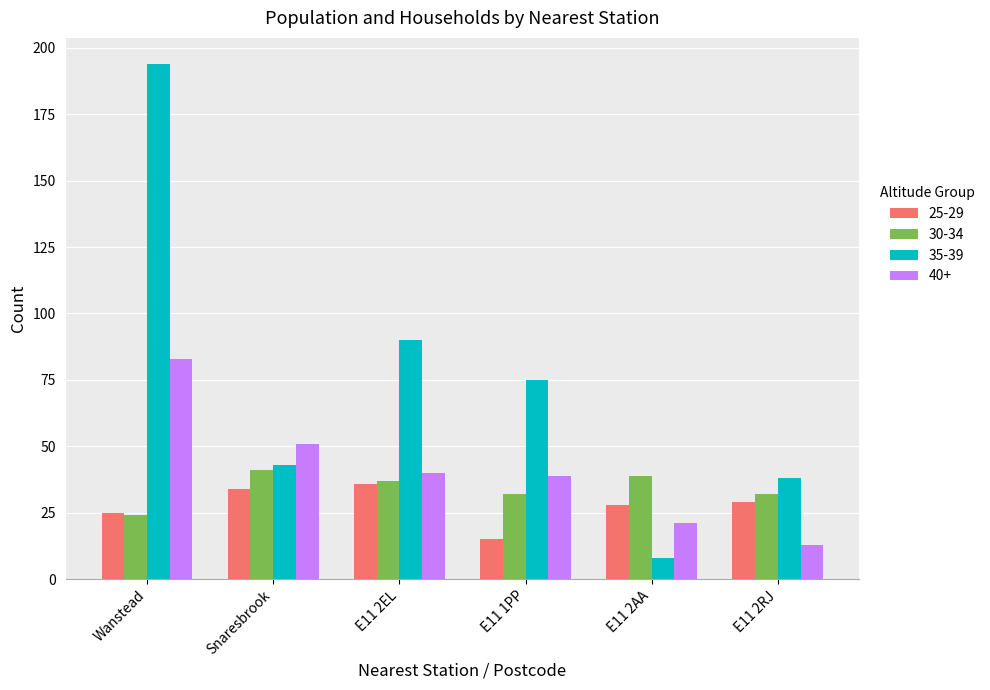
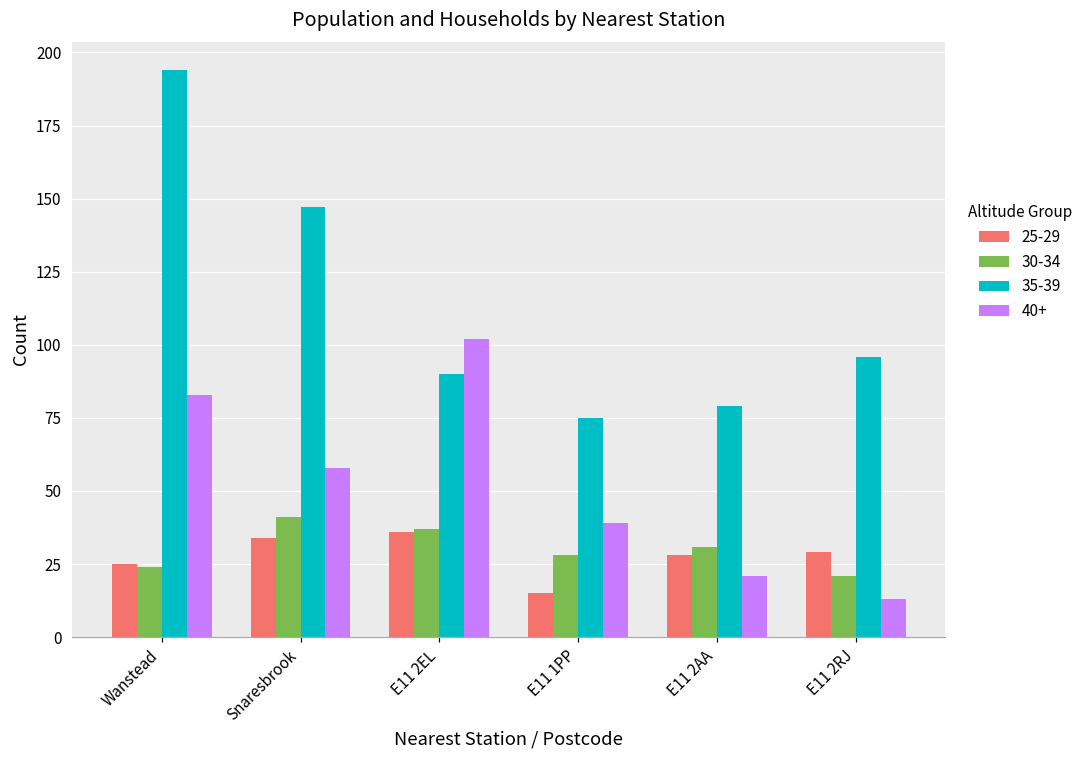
35-39, Snaresbrook: 43 -> 147
40+, Snaresbrook: 51 -> 58
40+, E11 2EL: 40 -> 102
30-34, E11 1PP: 32 -> 28
30-34, E11 2AA: 39 -> 31
35-39, E11 2AA: 8 -> 79
30-34, E11 2RJ: 32 -> 21
35-39, E11 2RJ: 38 -> 96
